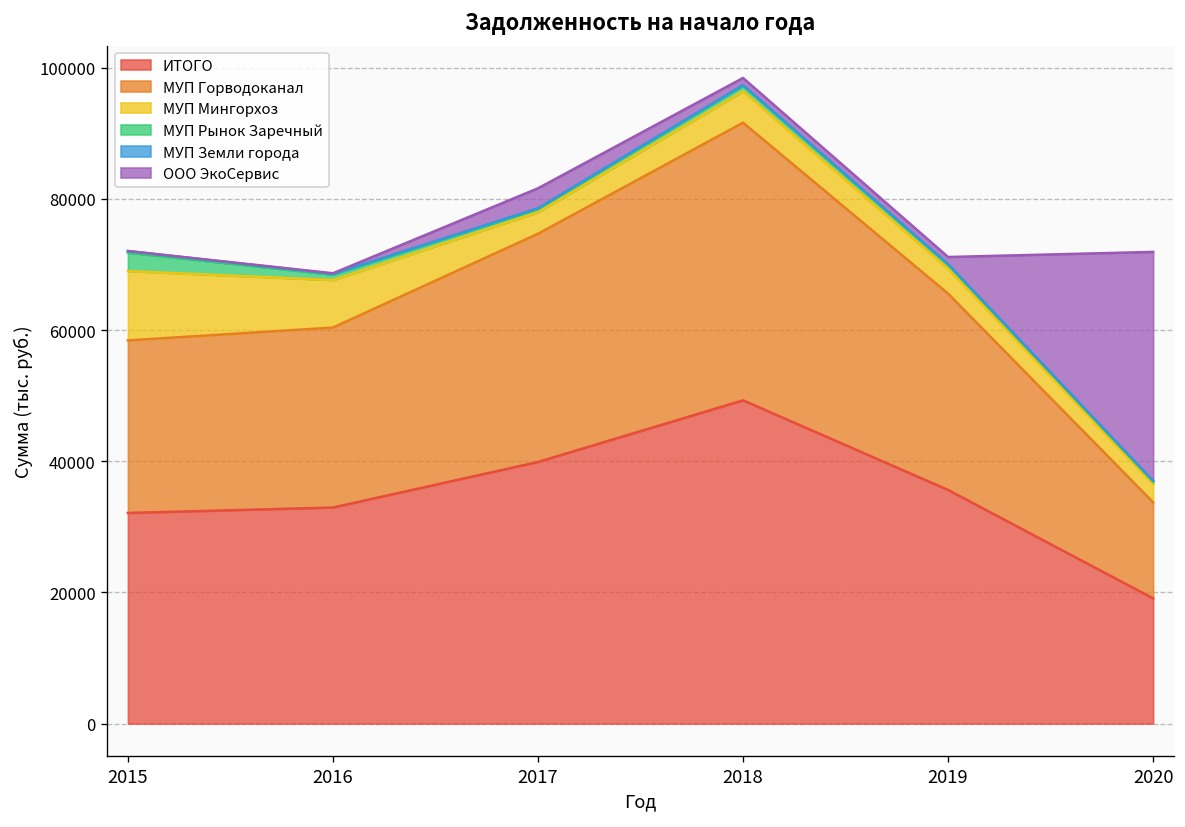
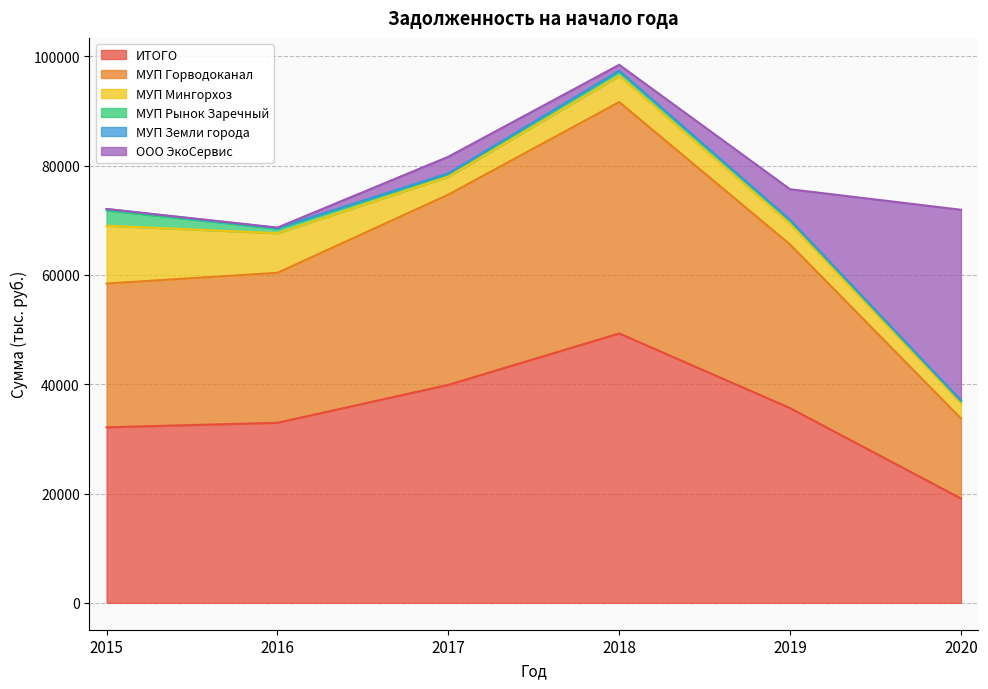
ООО ЭкоСервис, 2019: 1000 -> 6000
